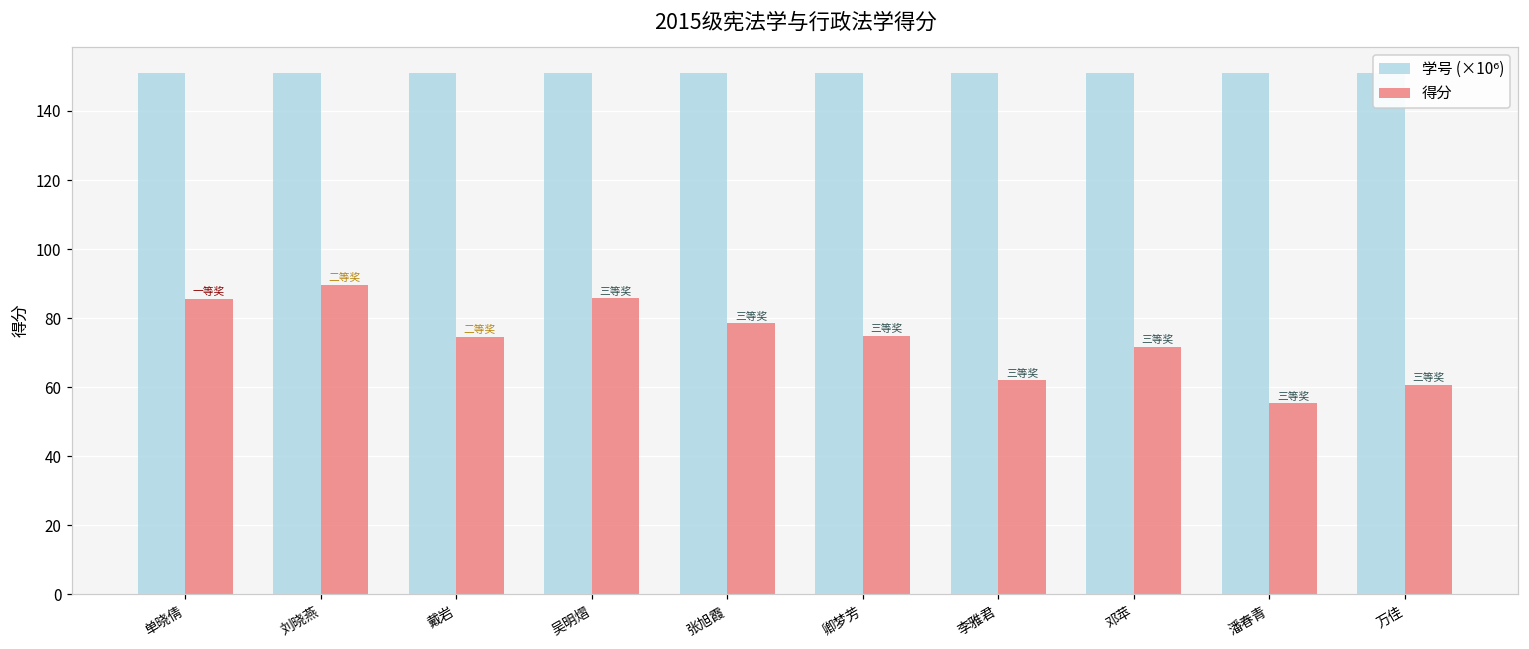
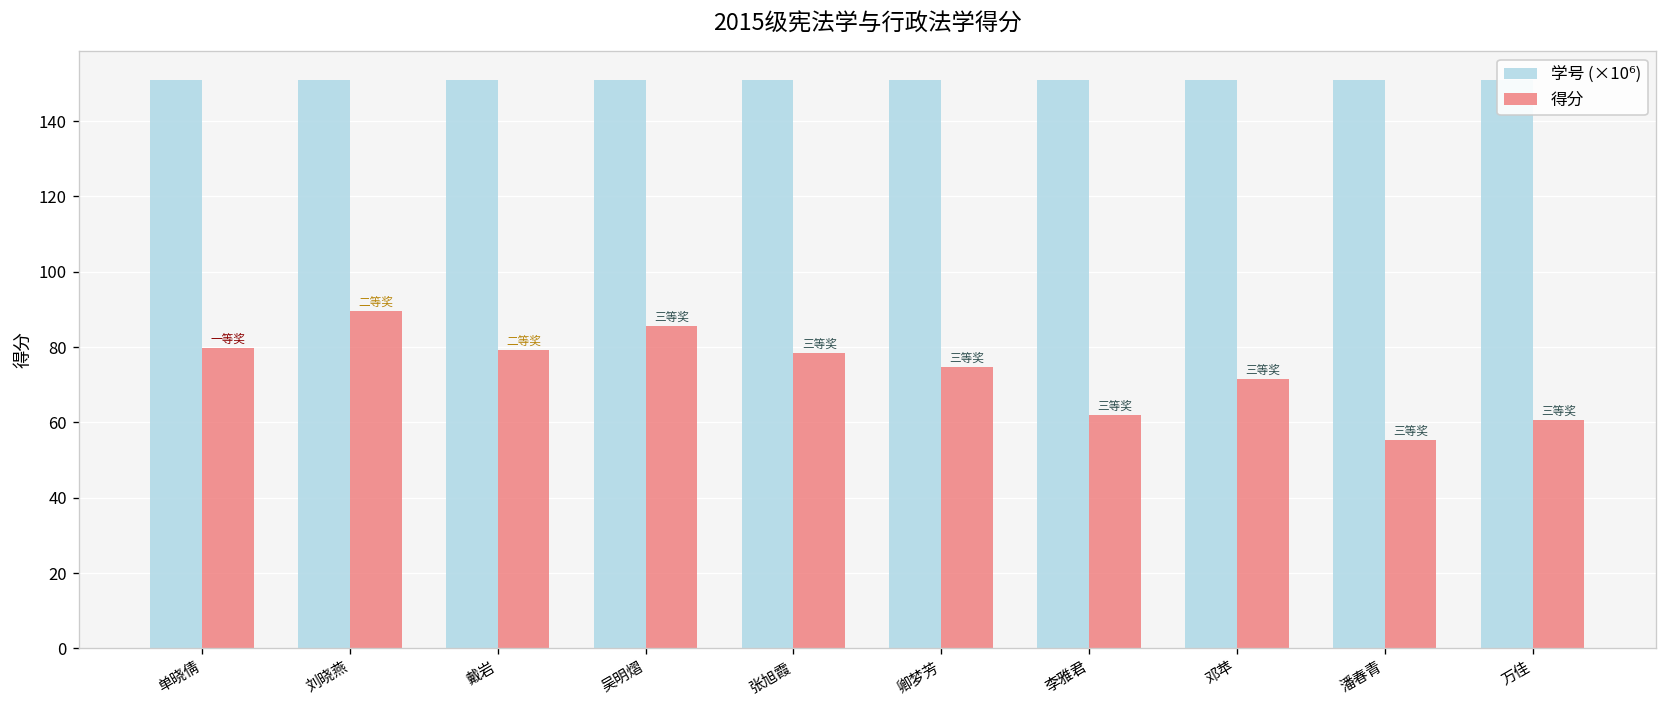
得分, 单晓倩: 86 -> 80
得分, 戴岩: 75 -> 79
